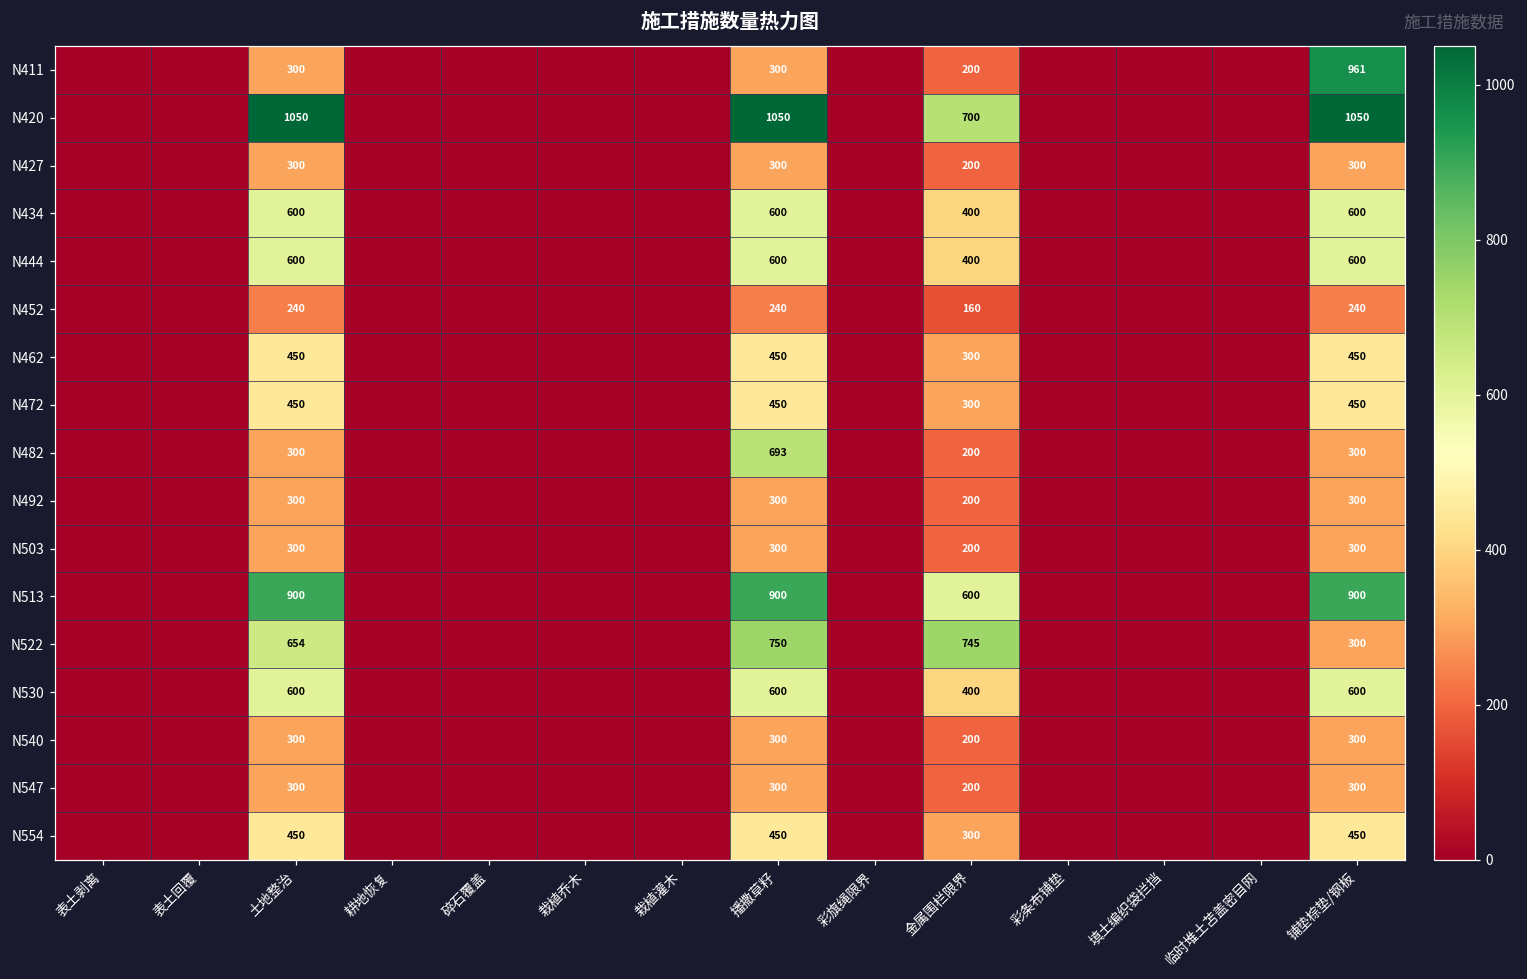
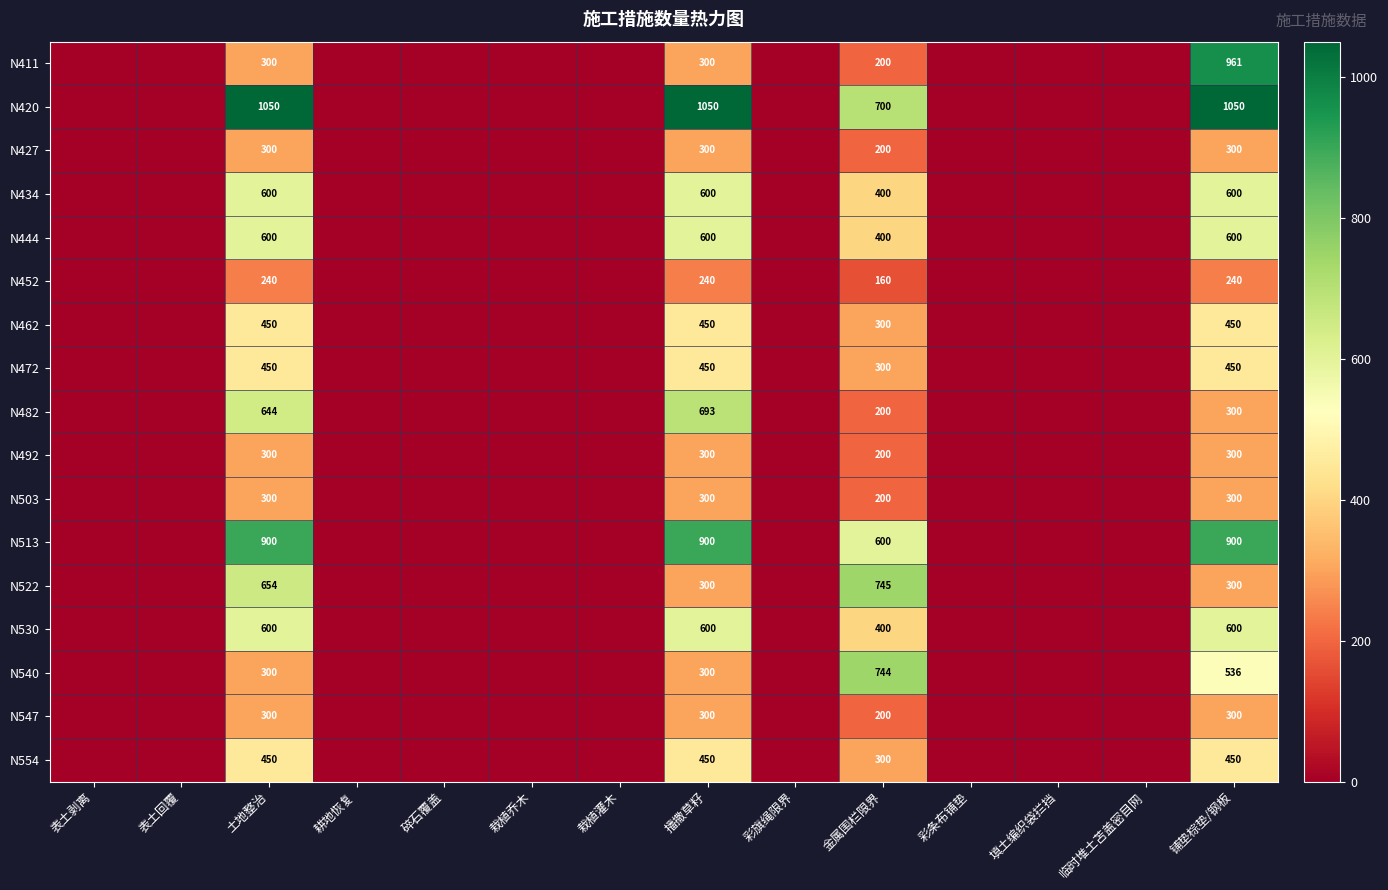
N482, 土地整治: 300 -> 644
N522, 播撒草籽: 750 -> 300
N540, 金属围栏限界: 200 -> 744
N540, 铺垫棕垫/钢板: 300 -> 536
